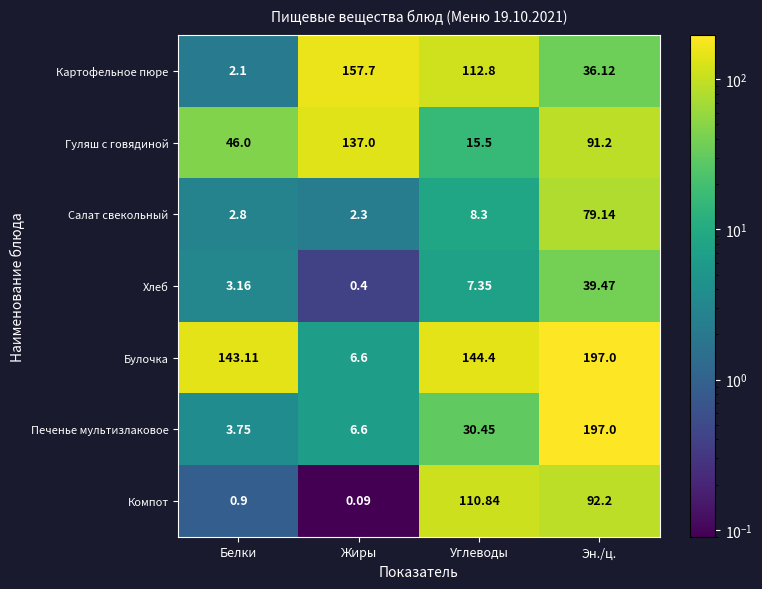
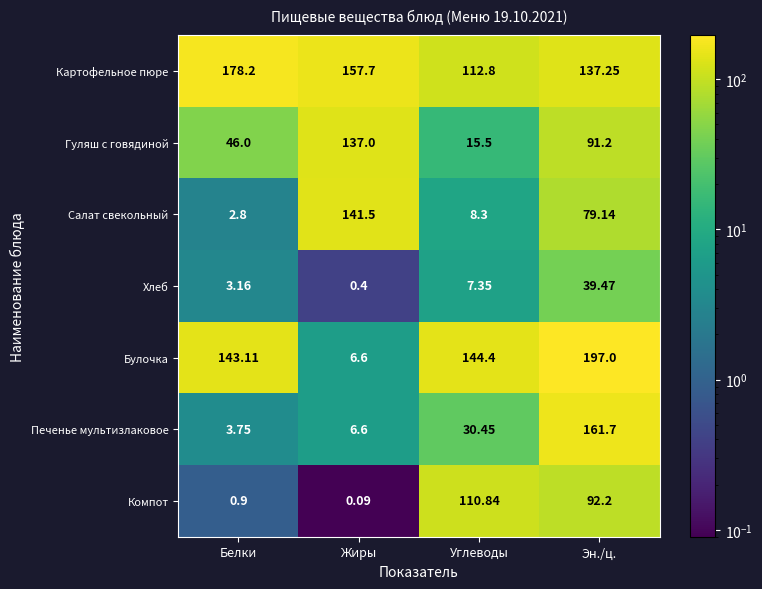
Картофельное пюре, Белки: 2.1 -> 178.2
Картофельное пюре, Эн./ц.: 36.12 -> 137.25
Салат свекольный, Жиры: 2.3 -> 141.5
Печенье мультизлаковое, Эн./ц.: 197.0 -> 161.7
